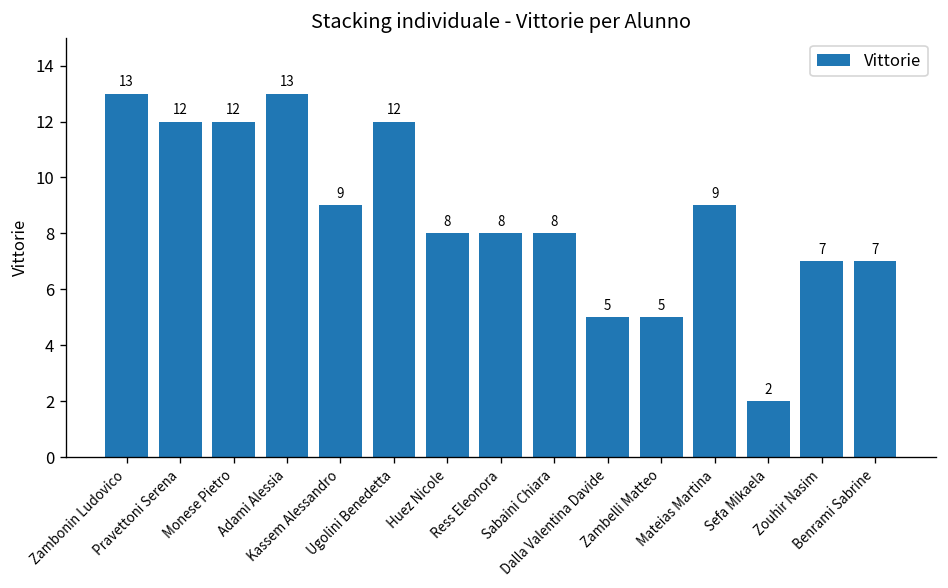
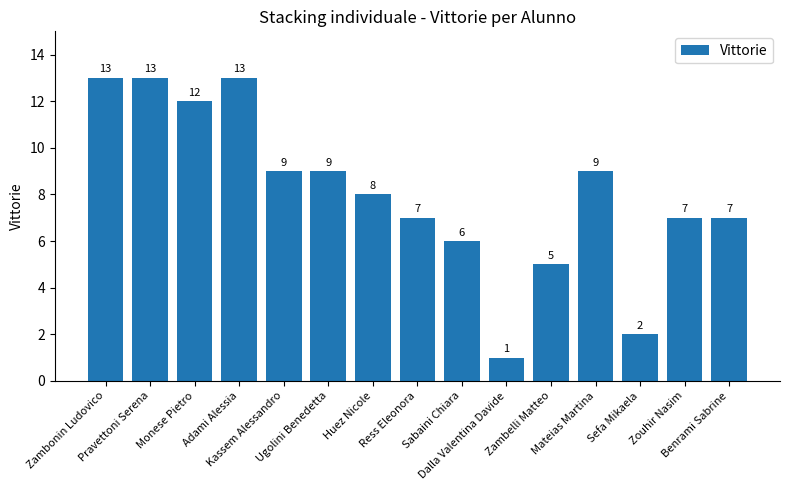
Pravettoni Serena: 12 -> 13
Ugolini Benedetta: 12 -> 9
Ress Eleonora: 8 -> 7
Sabaini Chiara: 8 -> 6
Dalla Valentina Davide: 5 -> 1
